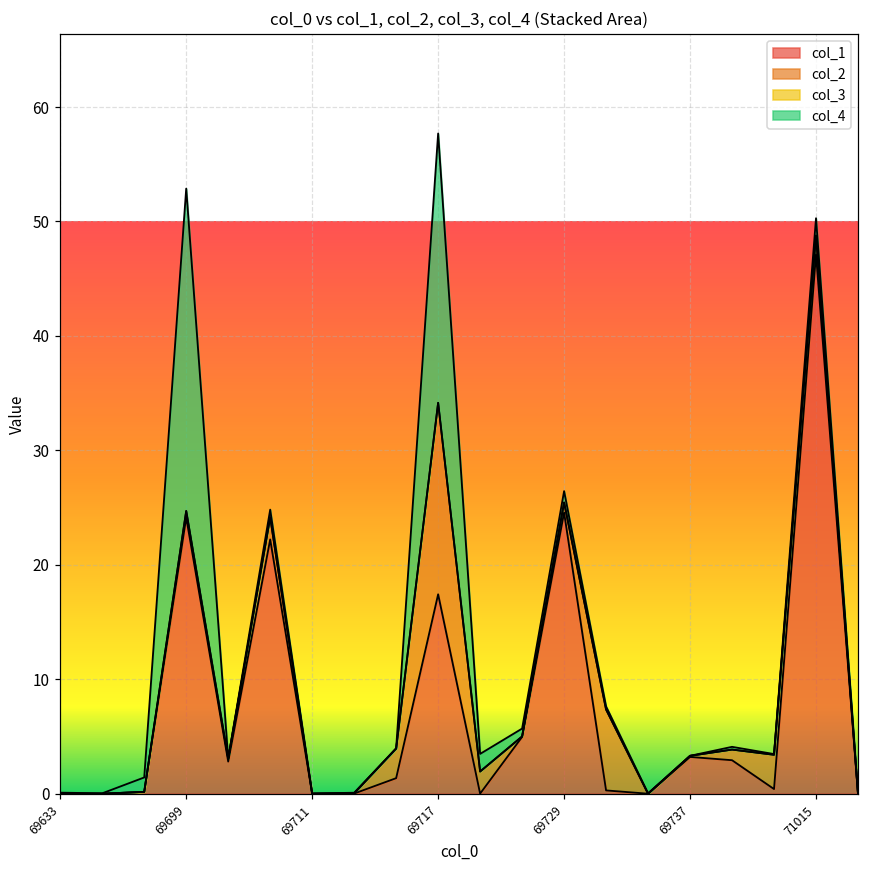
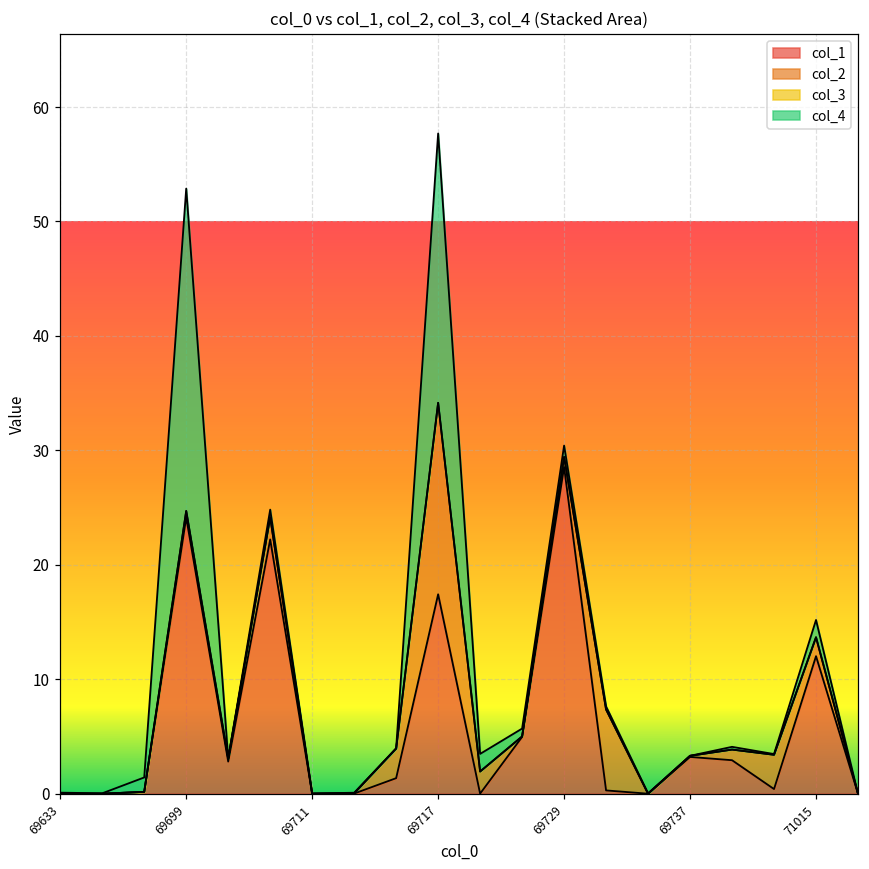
col_1, 69729: 24.6 -> 28.5
col_1, 71015: 47.1 -> 12.0
